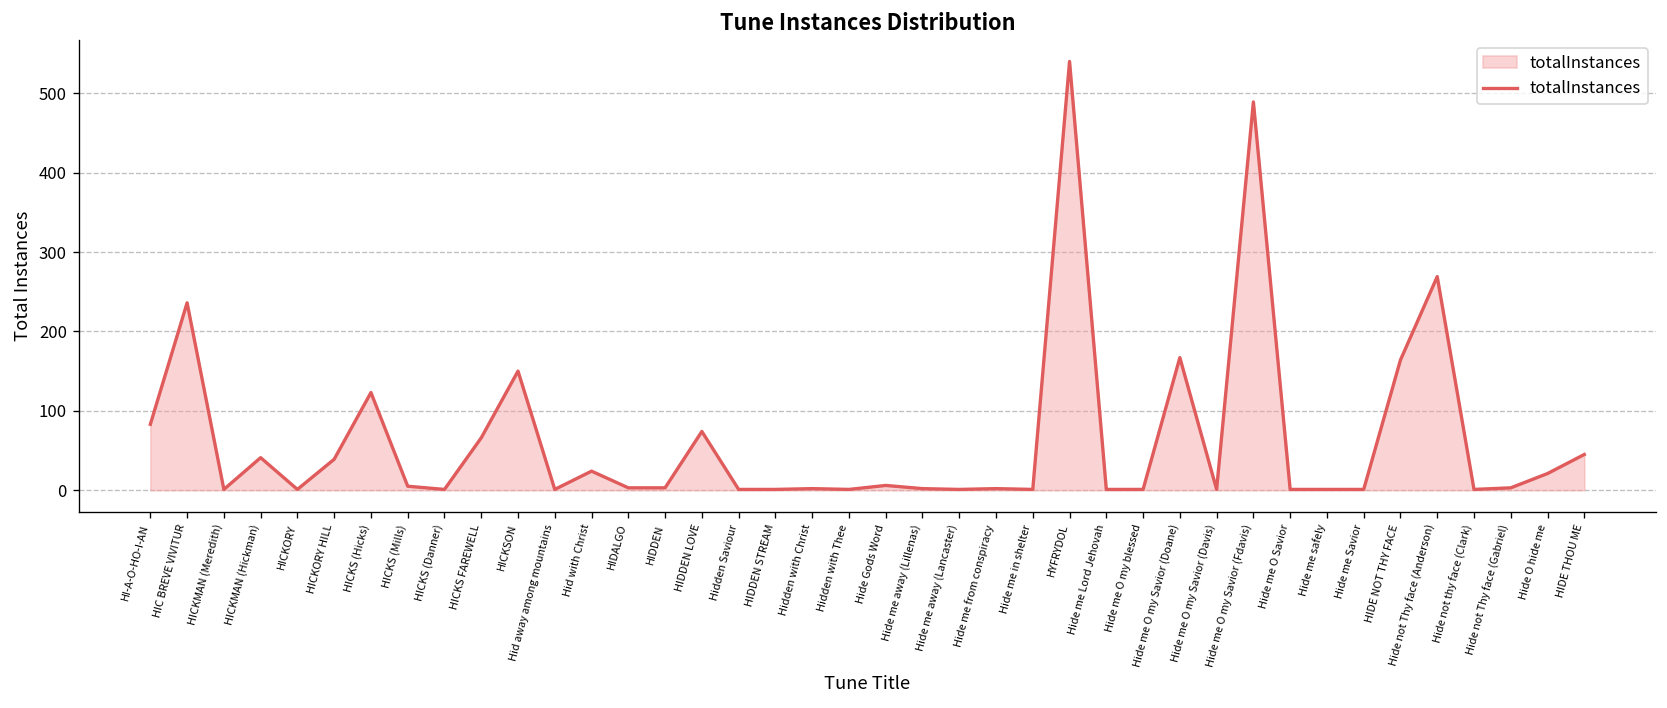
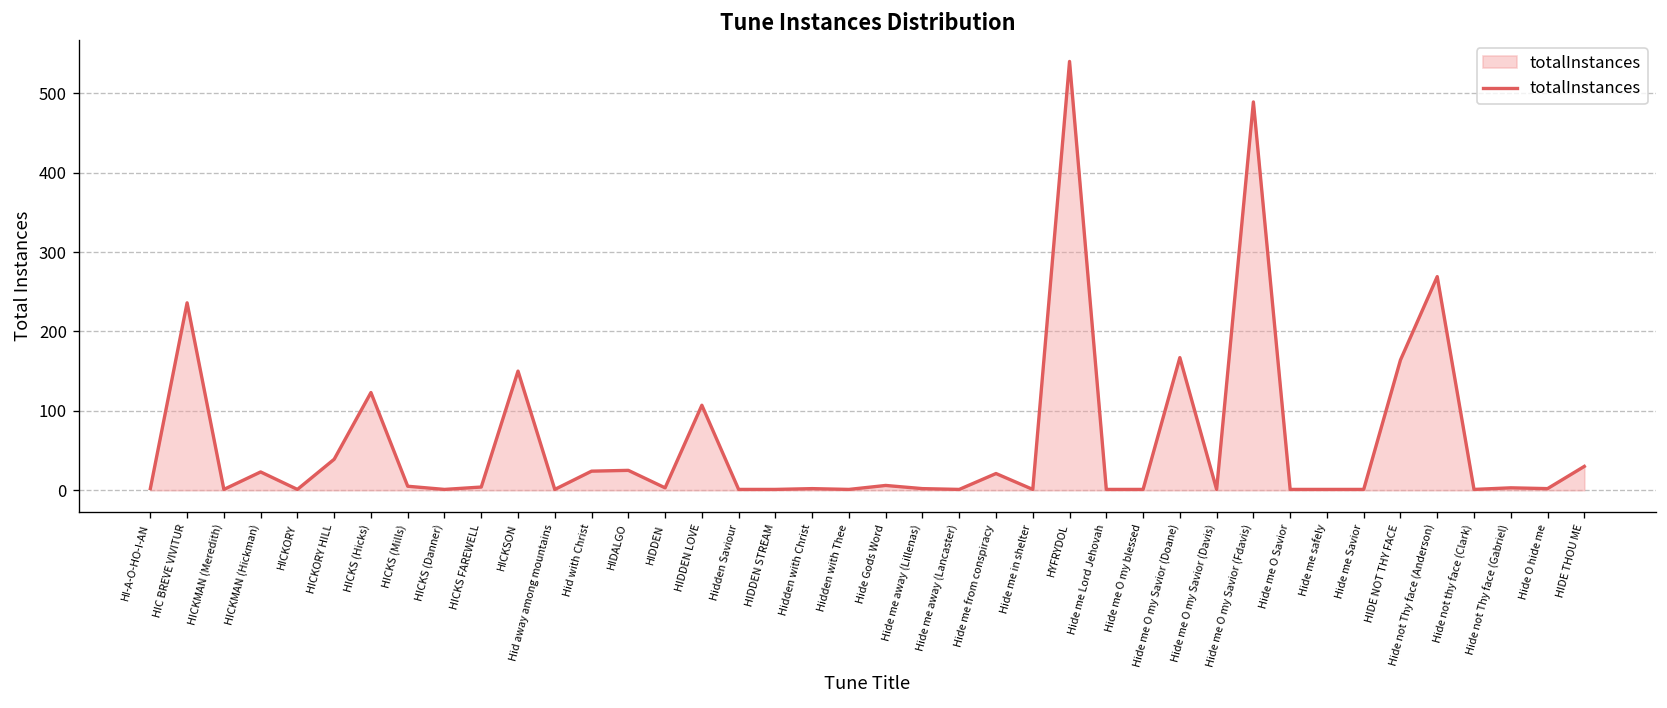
HI-A-O-HO-I-AN: 80 -> 0
HICKMAN (Hickman): 40 -> 20
HICKS FAREWELL: 70 -> 0
HIDALGO: 0 -> 30
HIDDEN LOVE: 70 -> 110
Hide me from conspiracy: 0 -> 20
Hide O hide me: 20 -> 0
HIDE THOU ME: 50 -> 30
